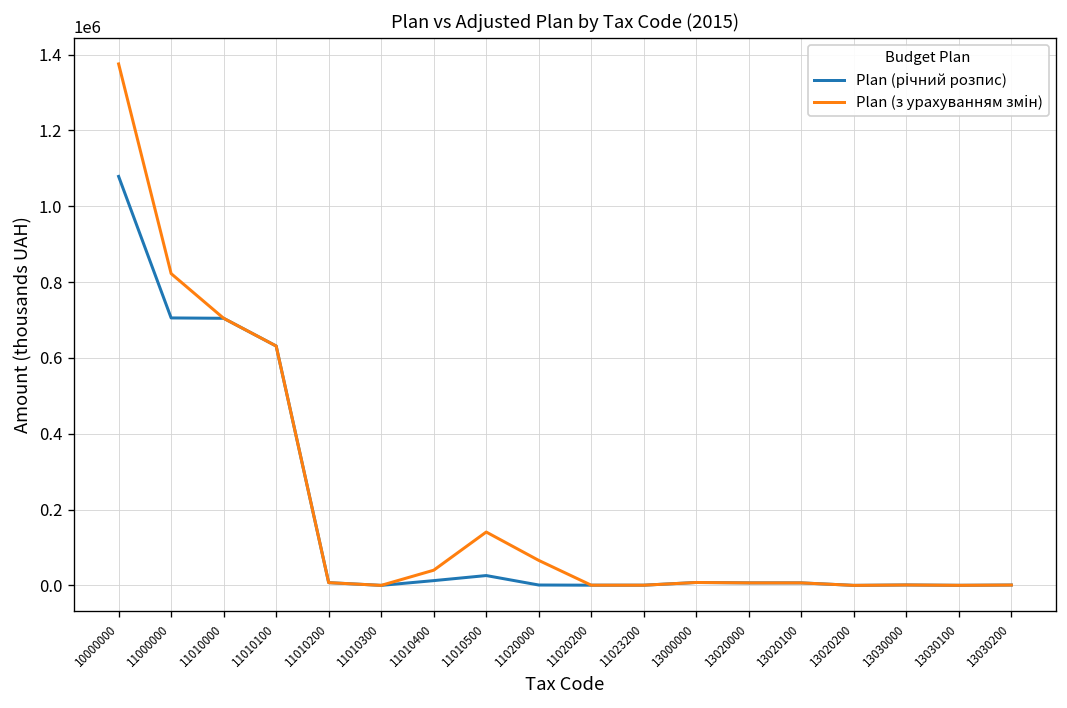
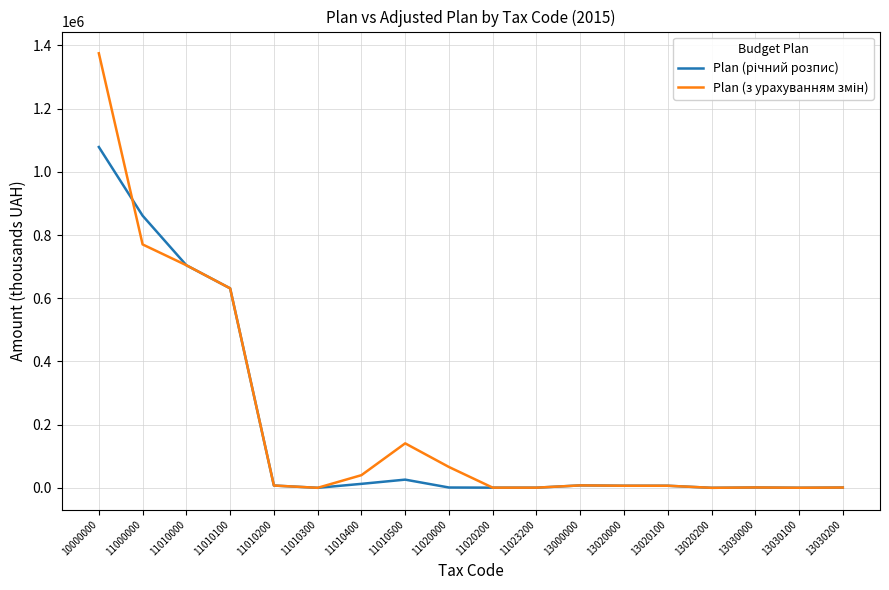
Plan (річний розпис), 11000000: 710000 -> 860000
Plan (з урахуванням змін), 11000000: 820000 -> 770000
